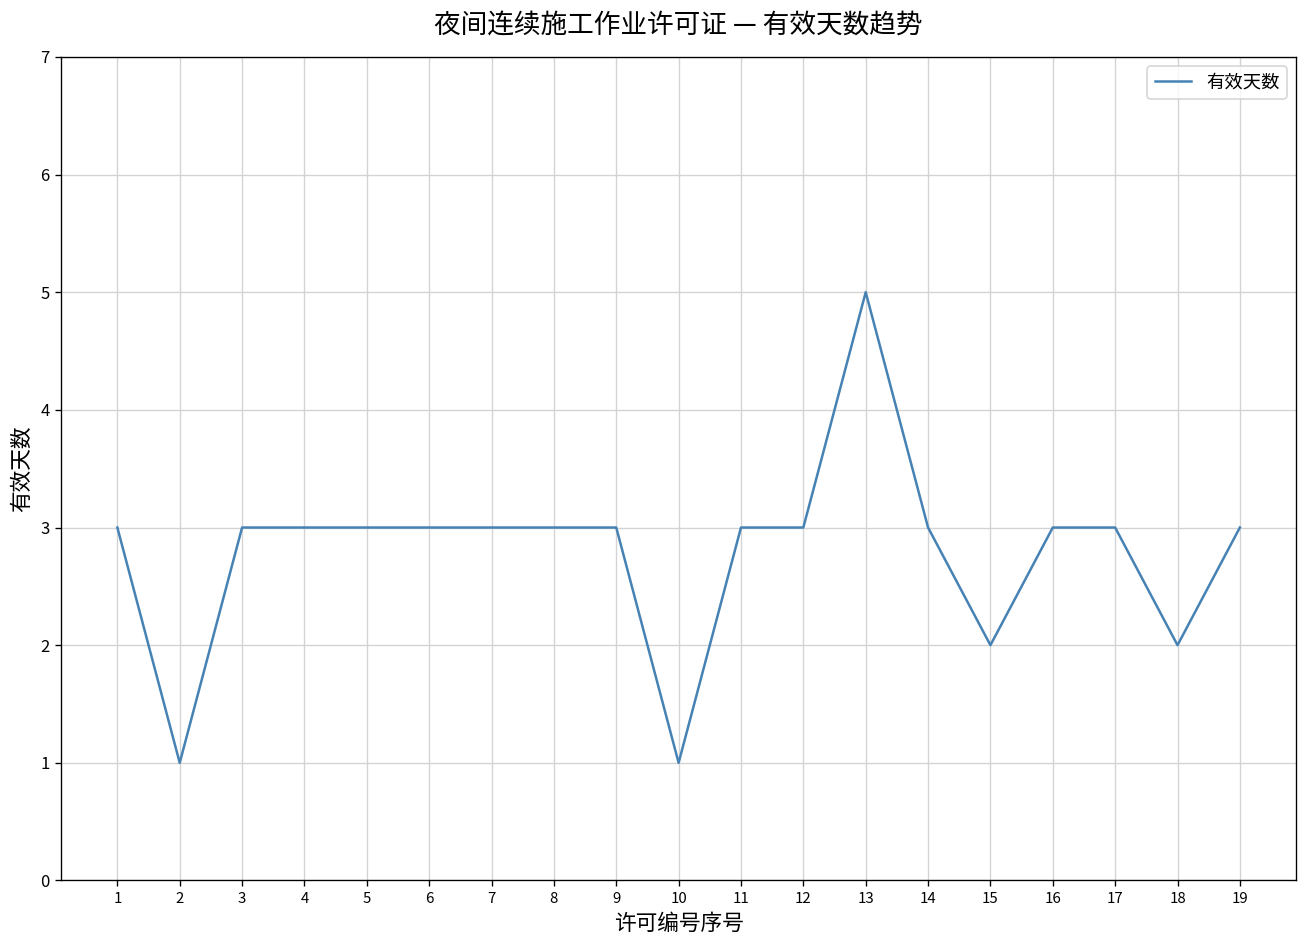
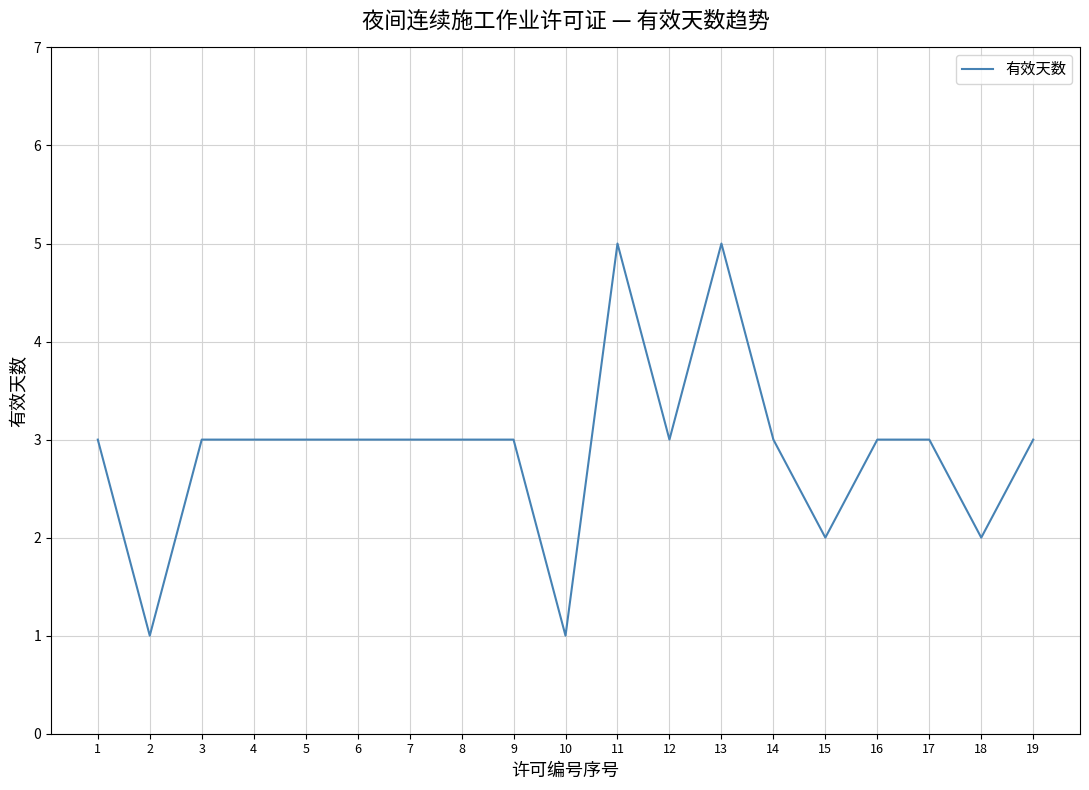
11: 3 -> 5
